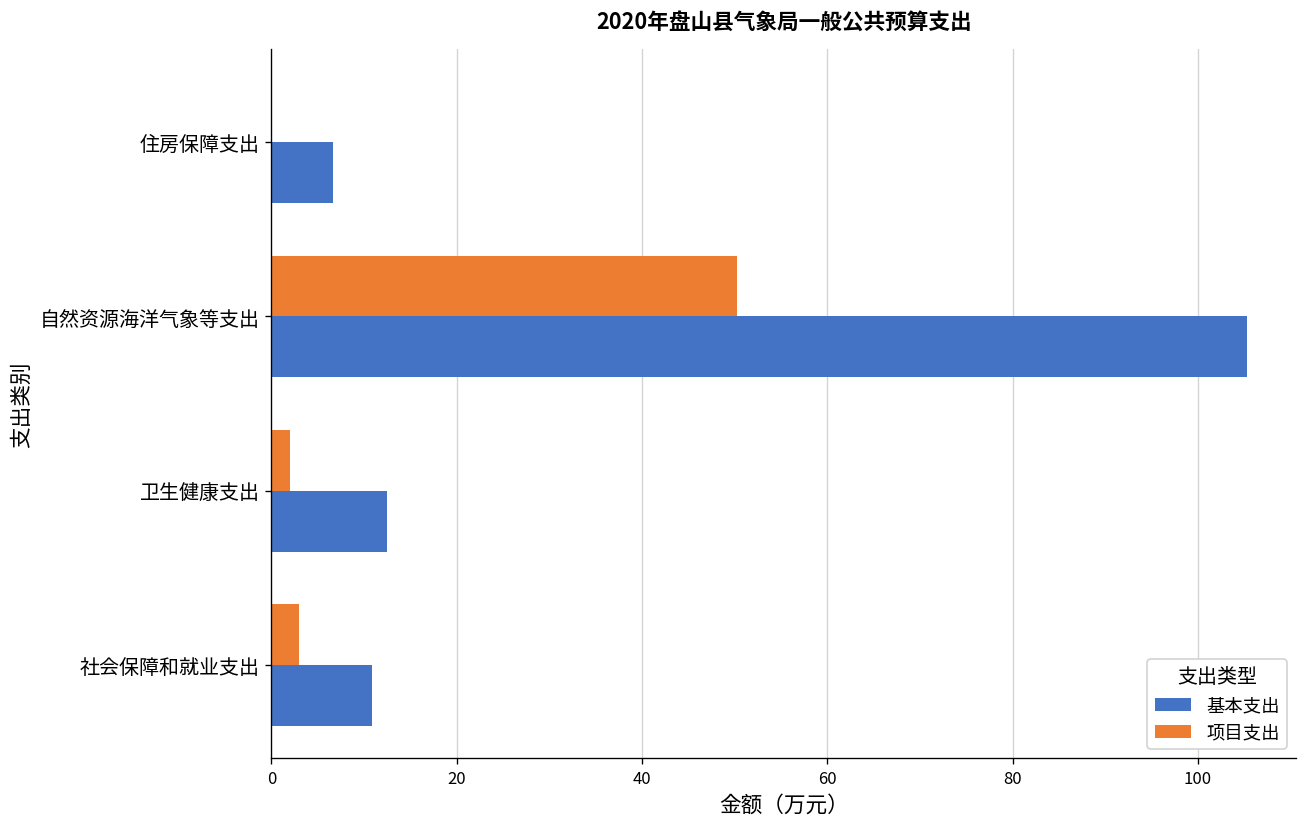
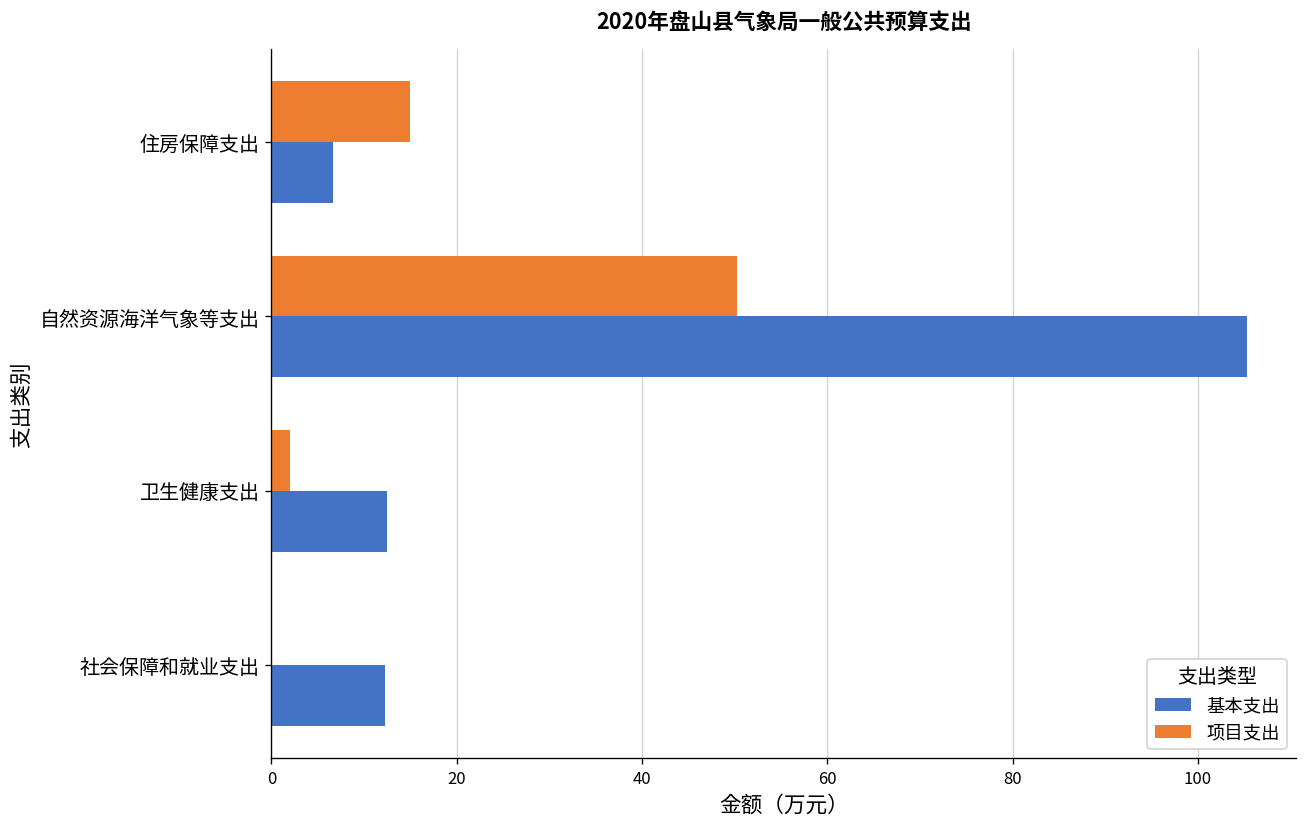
项目支出, 住房保障支出: 0 -> 15
项目支出, 社会保障和就业支出: 3 -> 0
基本支出, 社会保障和就业支出: 11 -> 12
